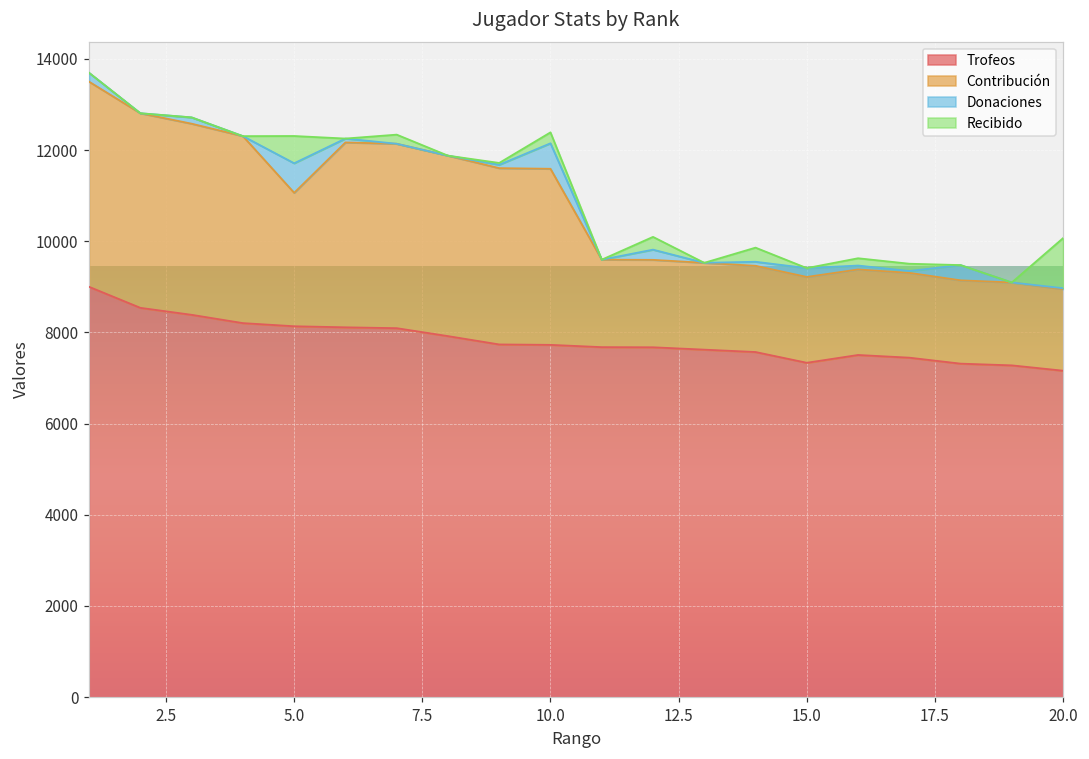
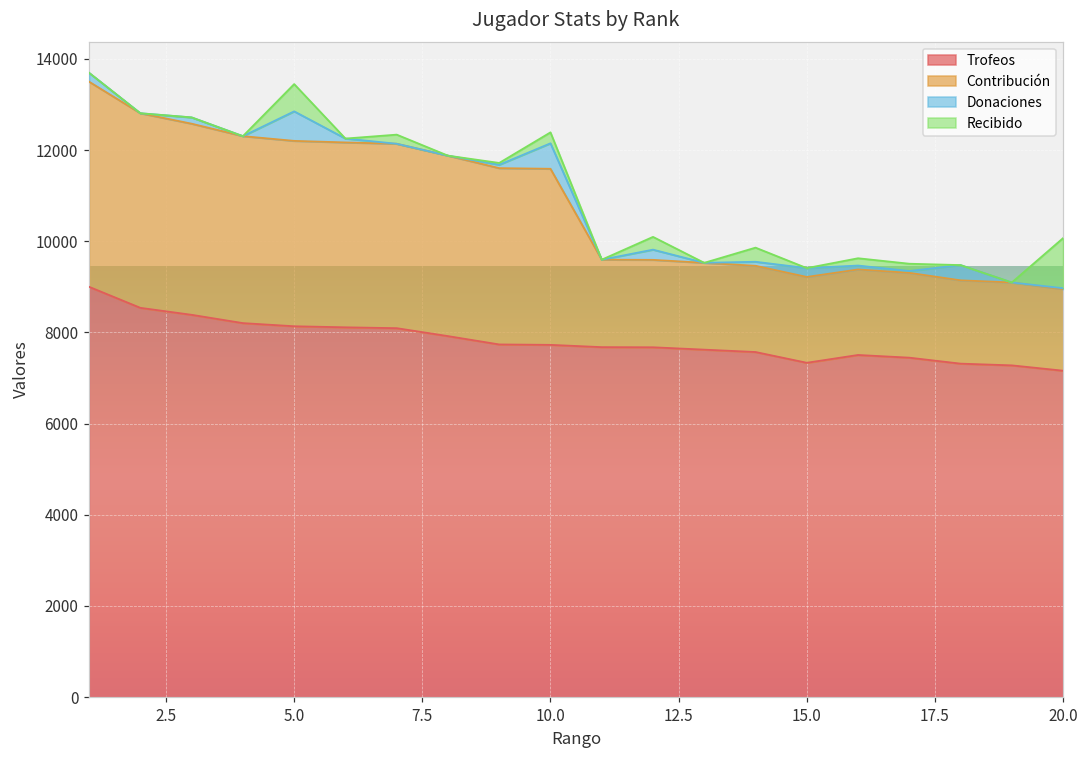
Contribución, 5.0: 2900 -> 4100
